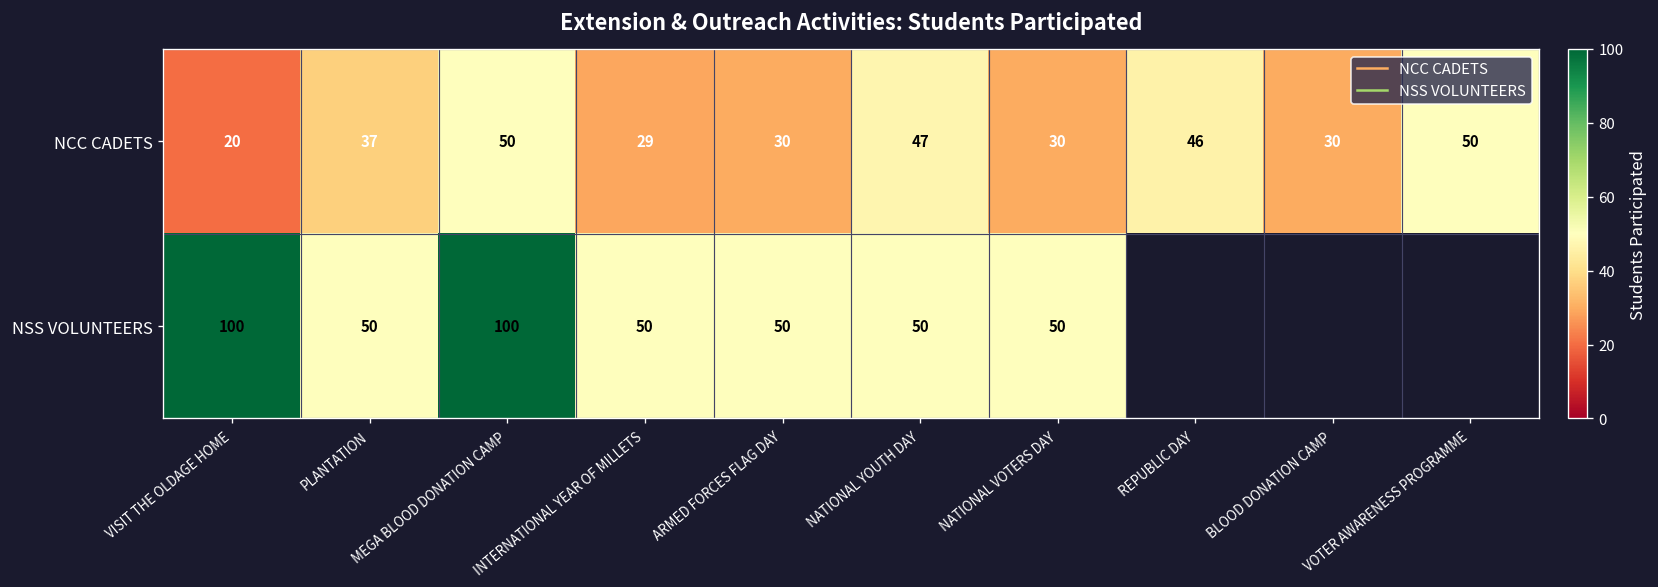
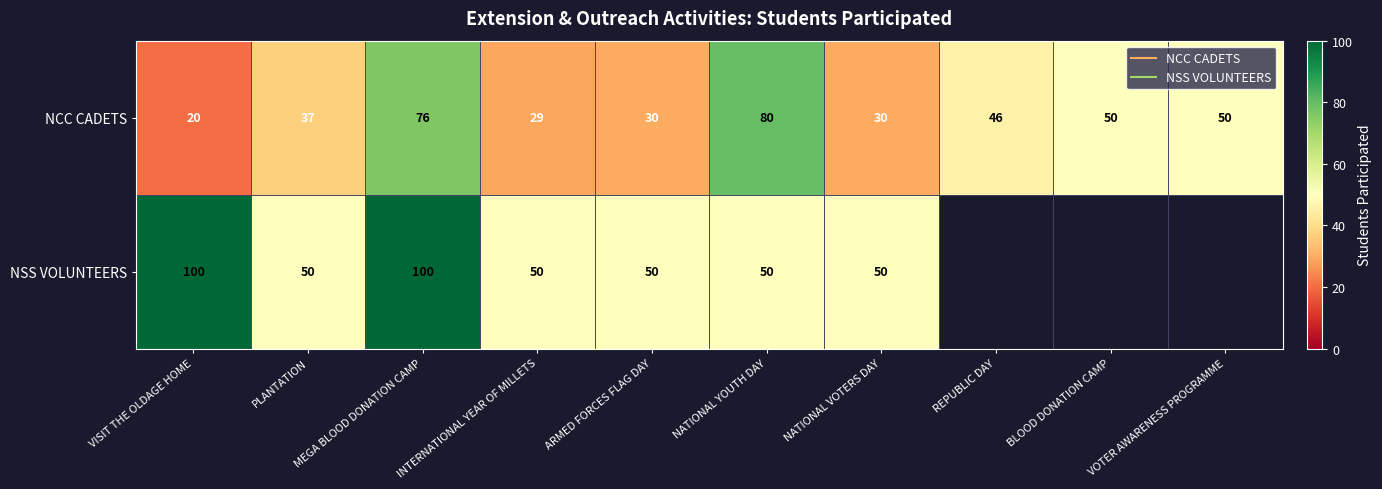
NCC CADETS, MEGA BLOOD DONATION CAMP: 50 -> 76
NCC CADETS, NATIONAL YOUTH DAY: 47 -> 80
NCC CADETS, BLOOD DONATION CAMP: 30 -> 50
